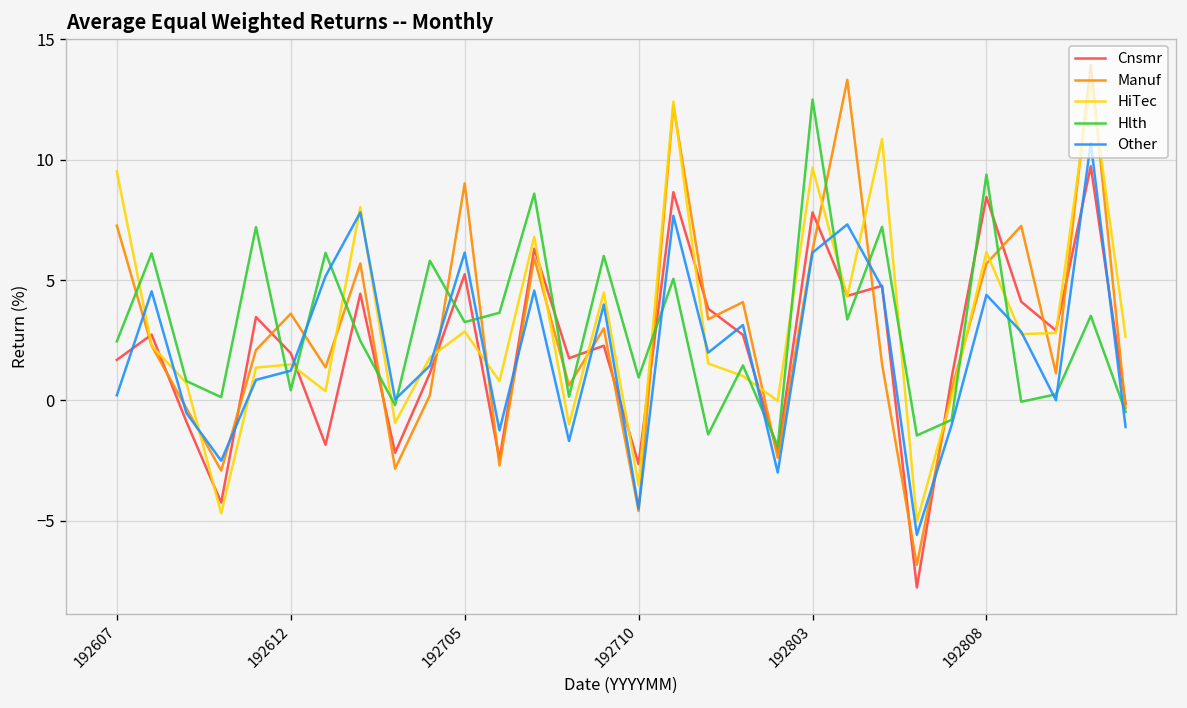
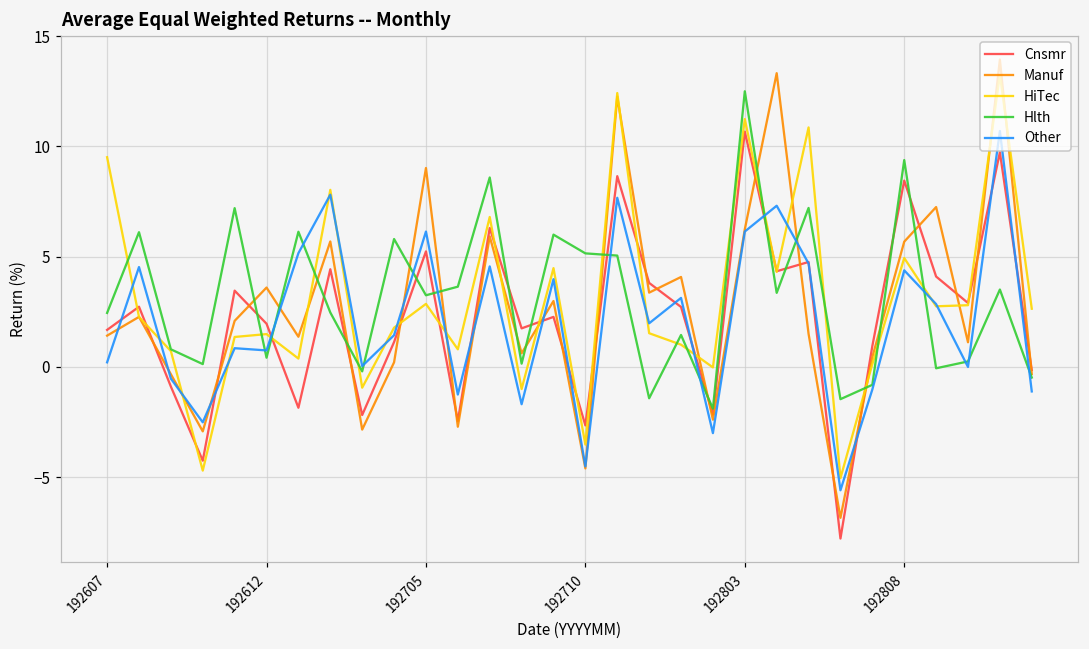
Manuf, 192607: 7.3 -> 1.4
Other, 192612: 1.2 -> 0.8
Hlth, 192710: 1.0 -> 5.2
Cnsmr, 192803: 7.8 -> 10.7
HiTec, 192803: 9.7 -> 11.2
HiTec, 192808: 6.2 -> 4.9
